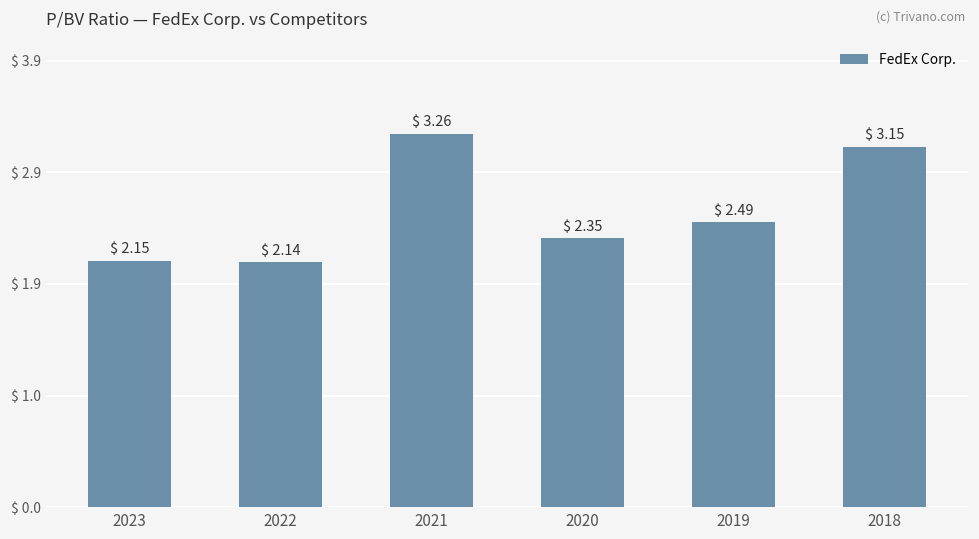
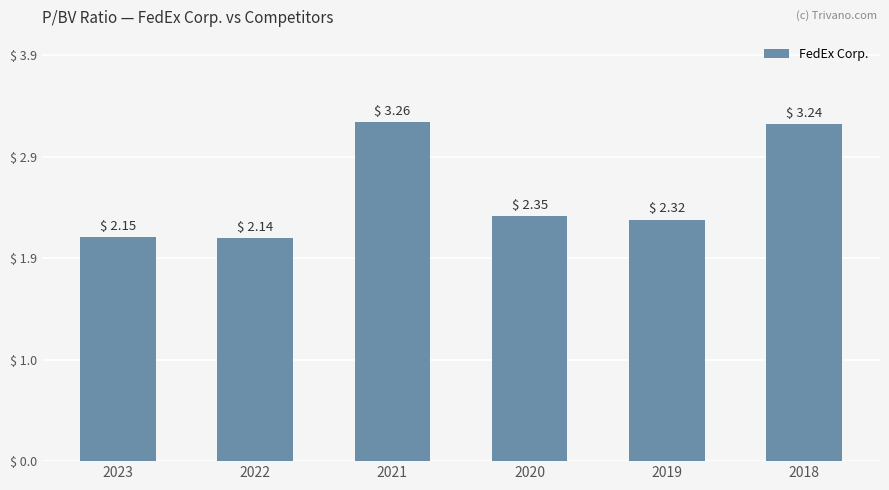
2019: 2.49 -> 2.32
2018: 3.15 -> 3.24
